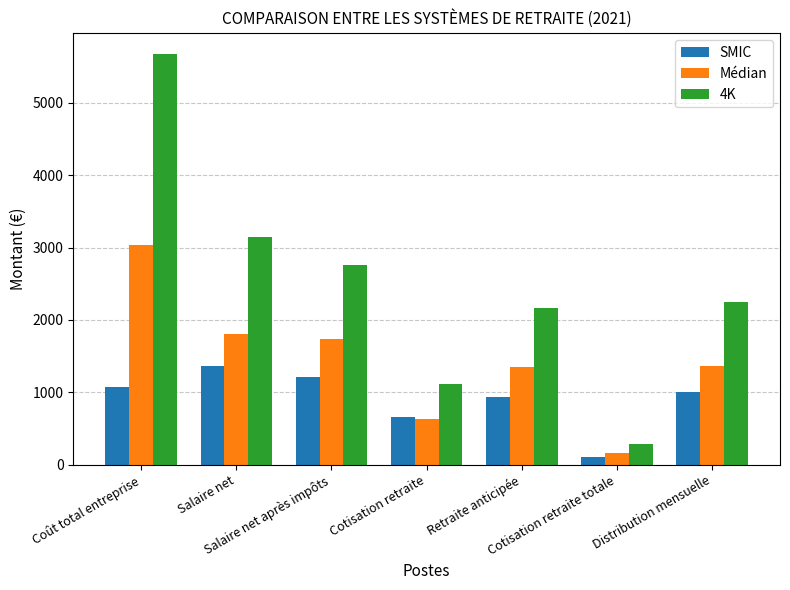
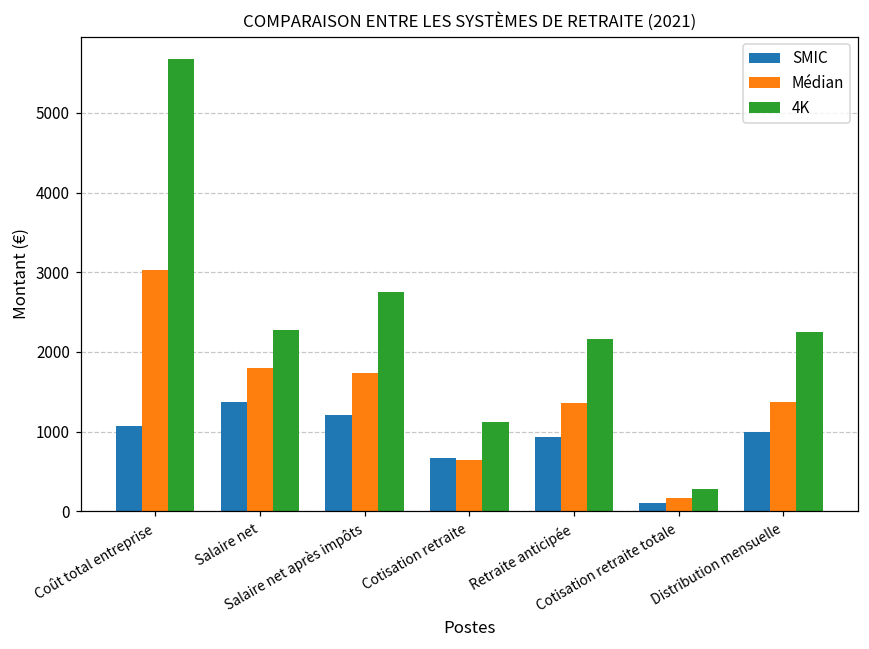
4K, Salaire net: 3100 -> 2300
